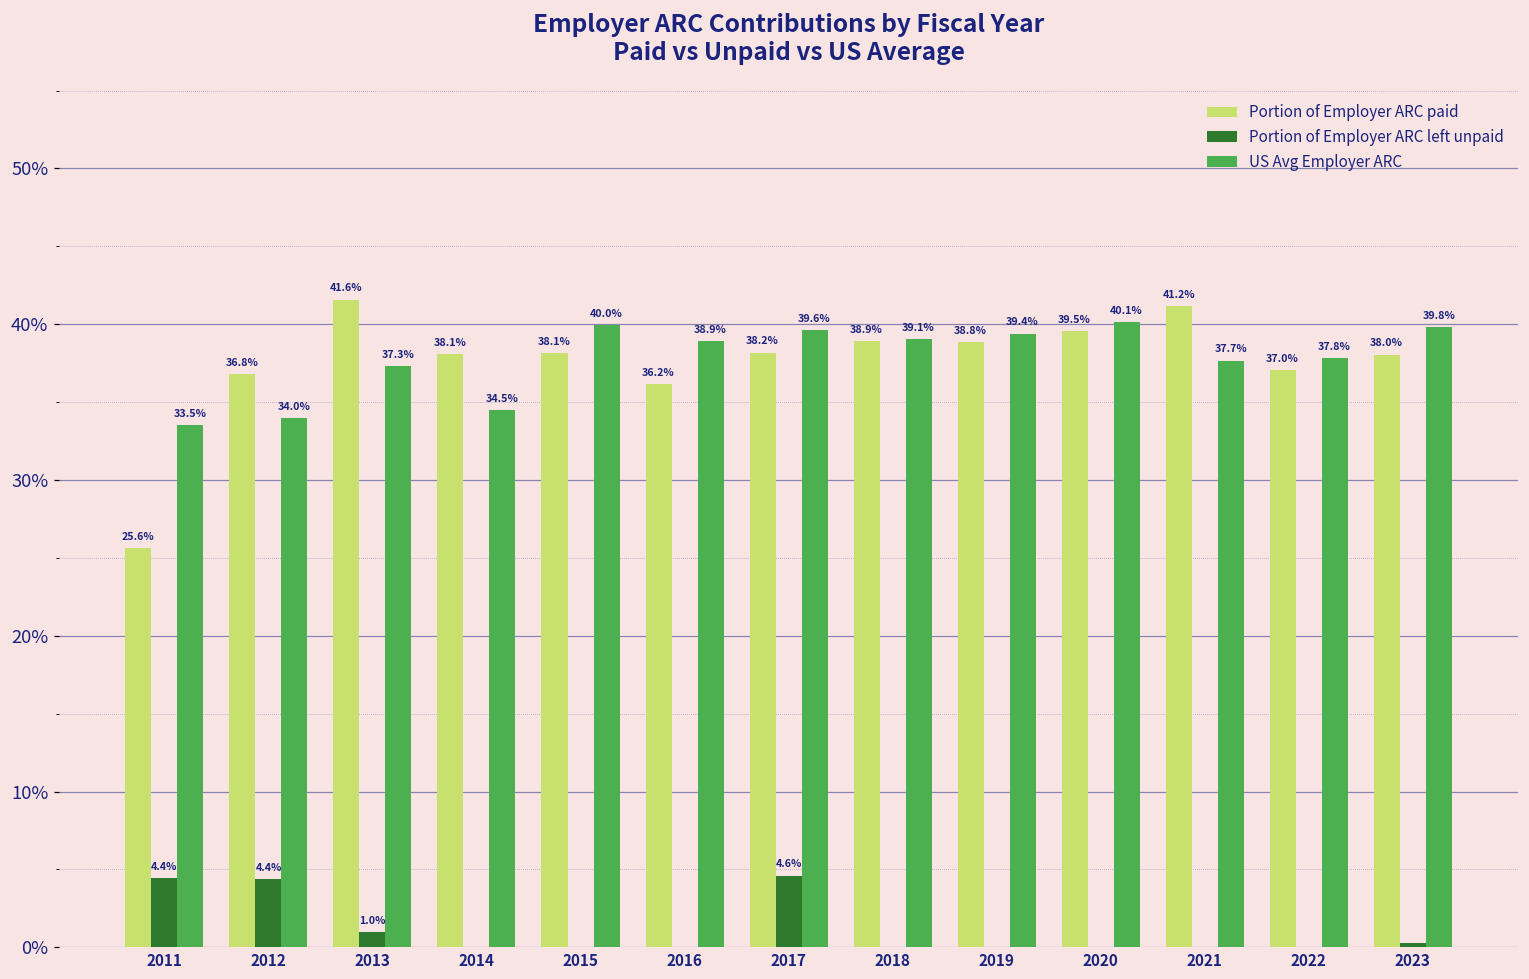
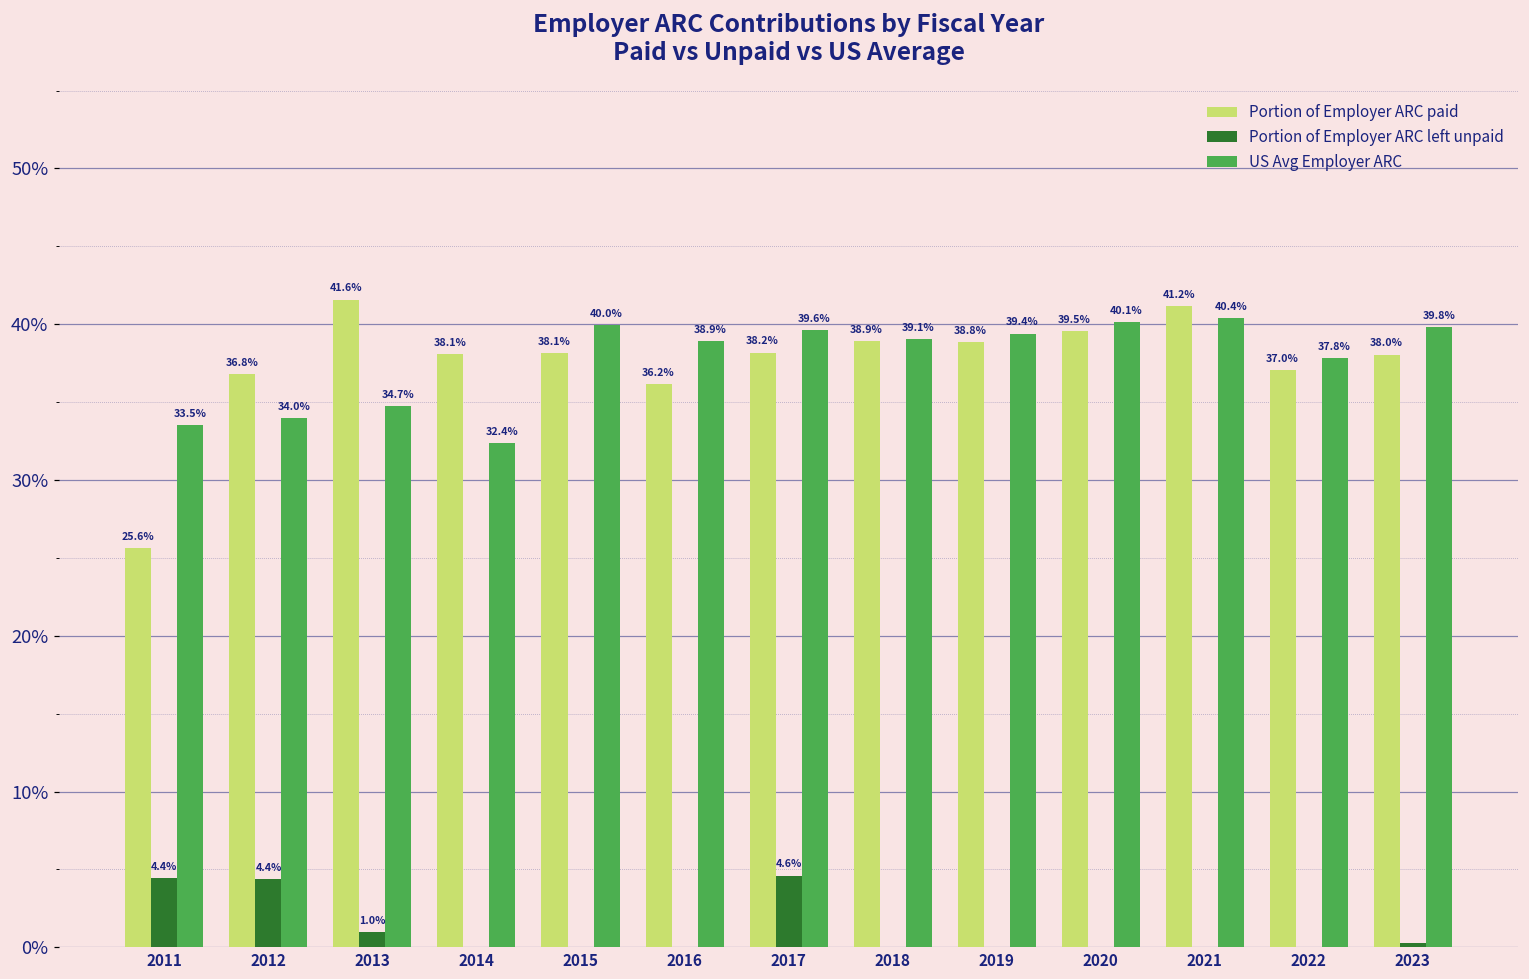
US Avg Employer ARC, 2013: 37.3% -> 34.7%
US Avg Employer ARC, 2014: 34.5% -> 32.4%
US Avg Employer ARC, 2021: 37.7% -> 40.4%
